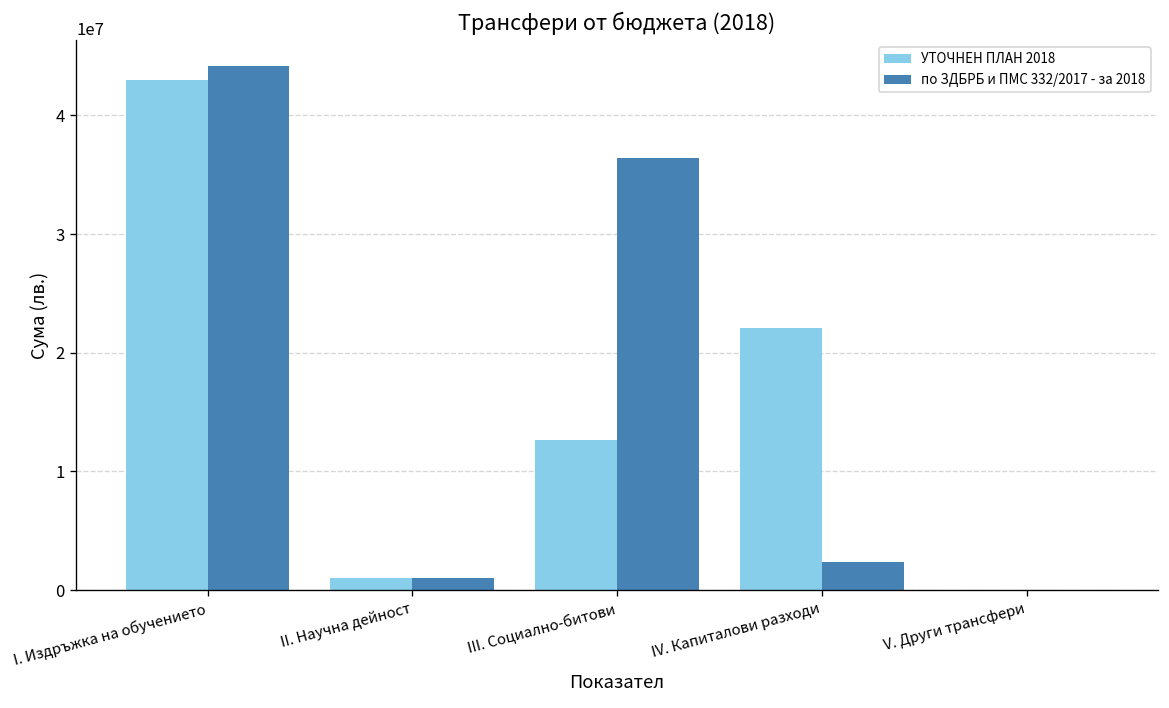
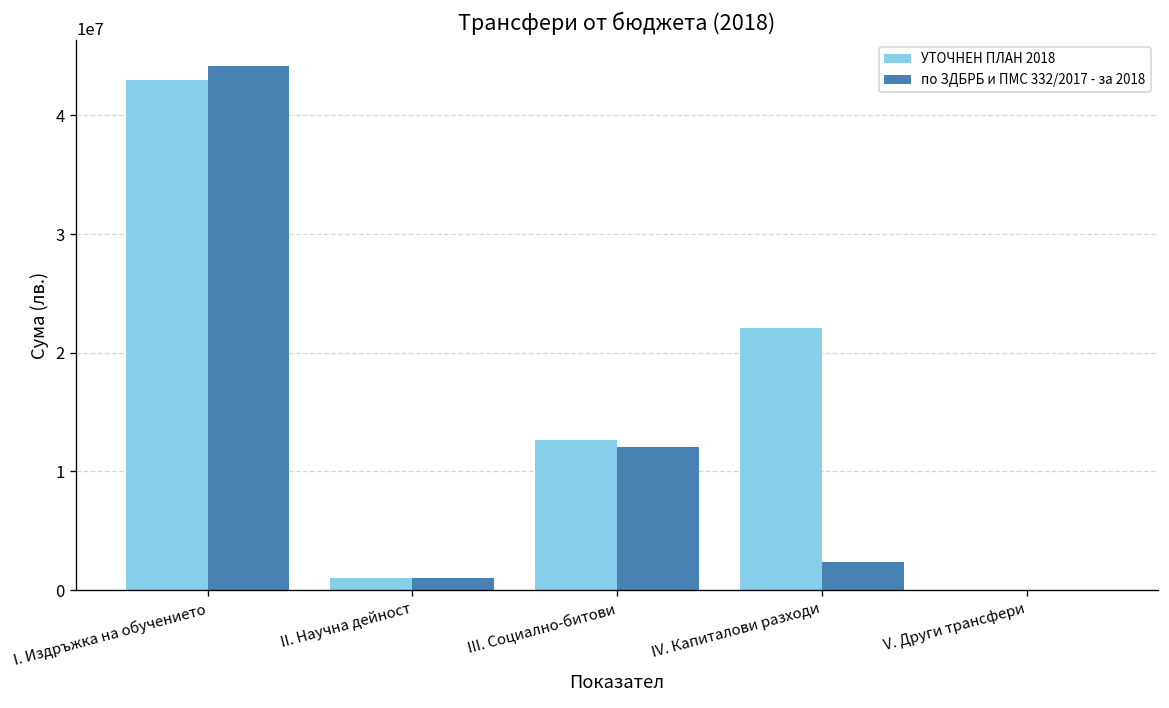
по ЗДБРБ и ПМС 332/2017 - за 2018, III. Социално-битови: 36000000 -> 12000000
